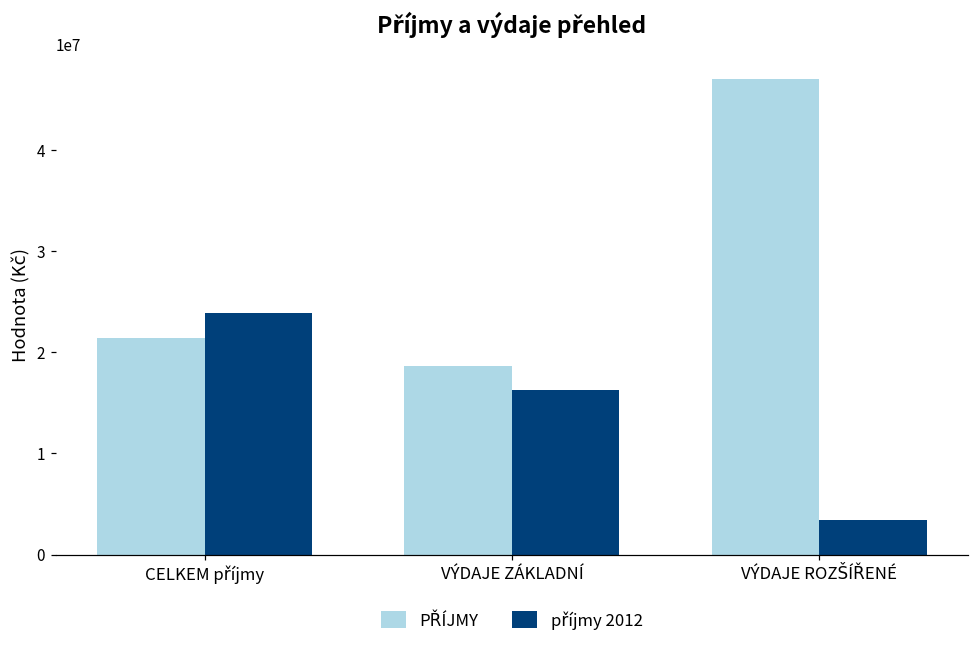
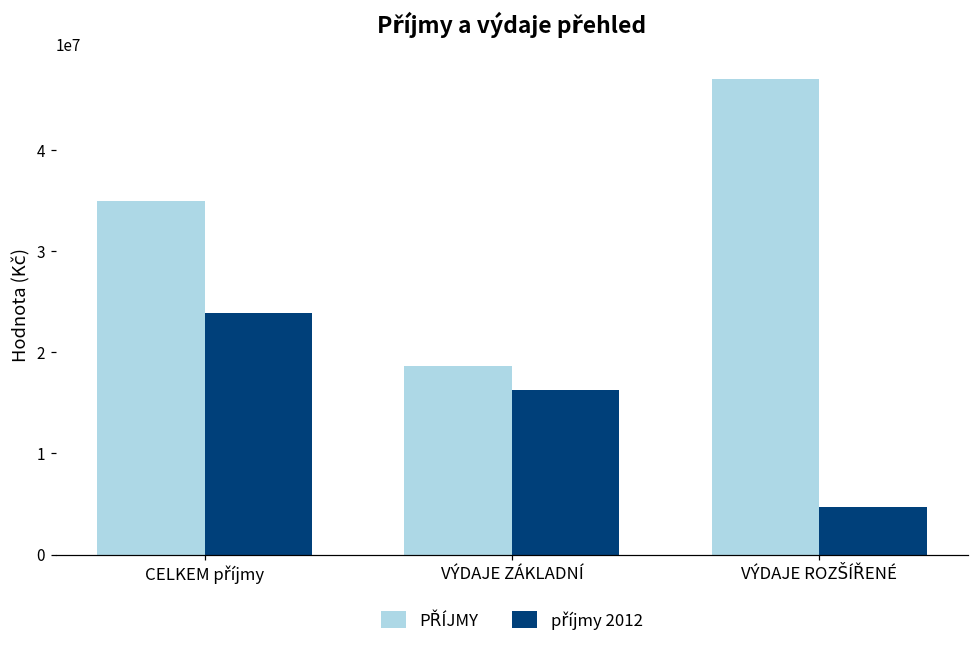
PŘÍJMY, CELKEM příjmy: 21000000 -> 35000000
příjmy 2012, VÝDAJE ROZŠÍŘENÉ: 3000000 -> 5000000
